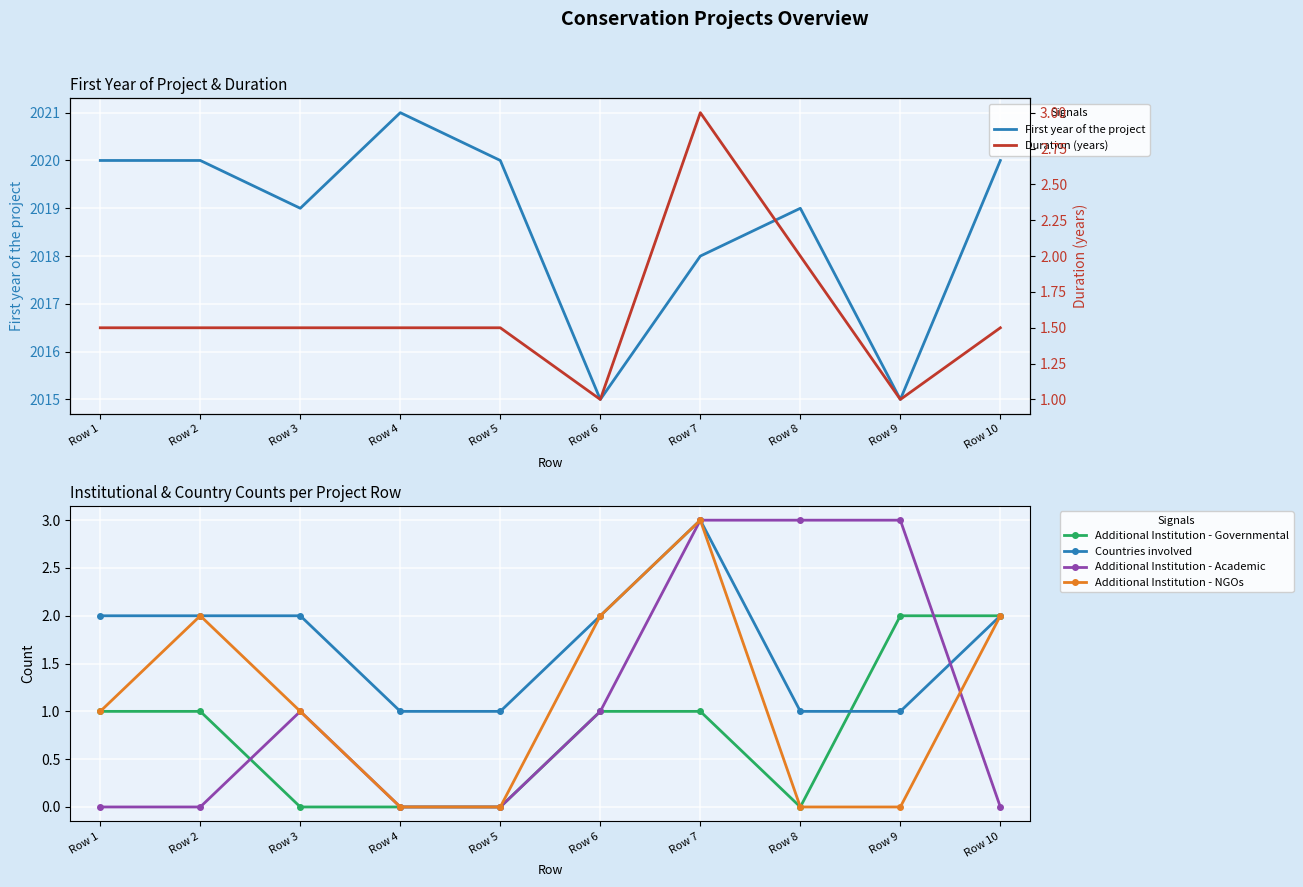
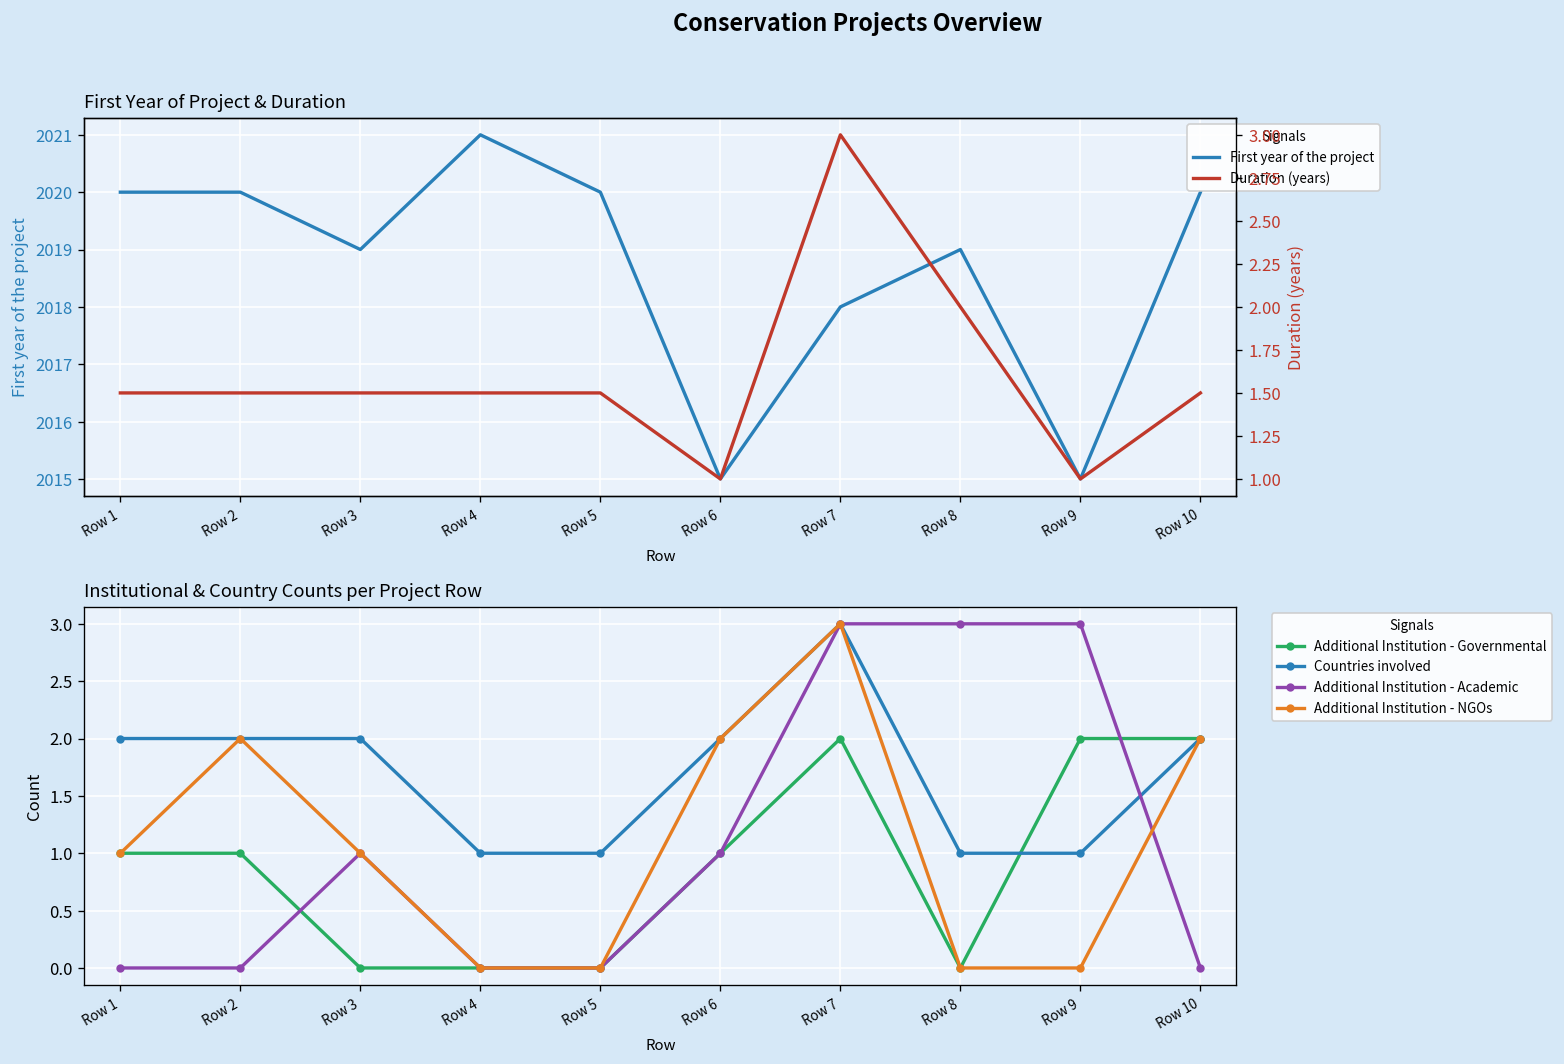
Institutional & Country Counts per Project Row, Additional Institution - Governmental, Row 7: 1 -> 2
